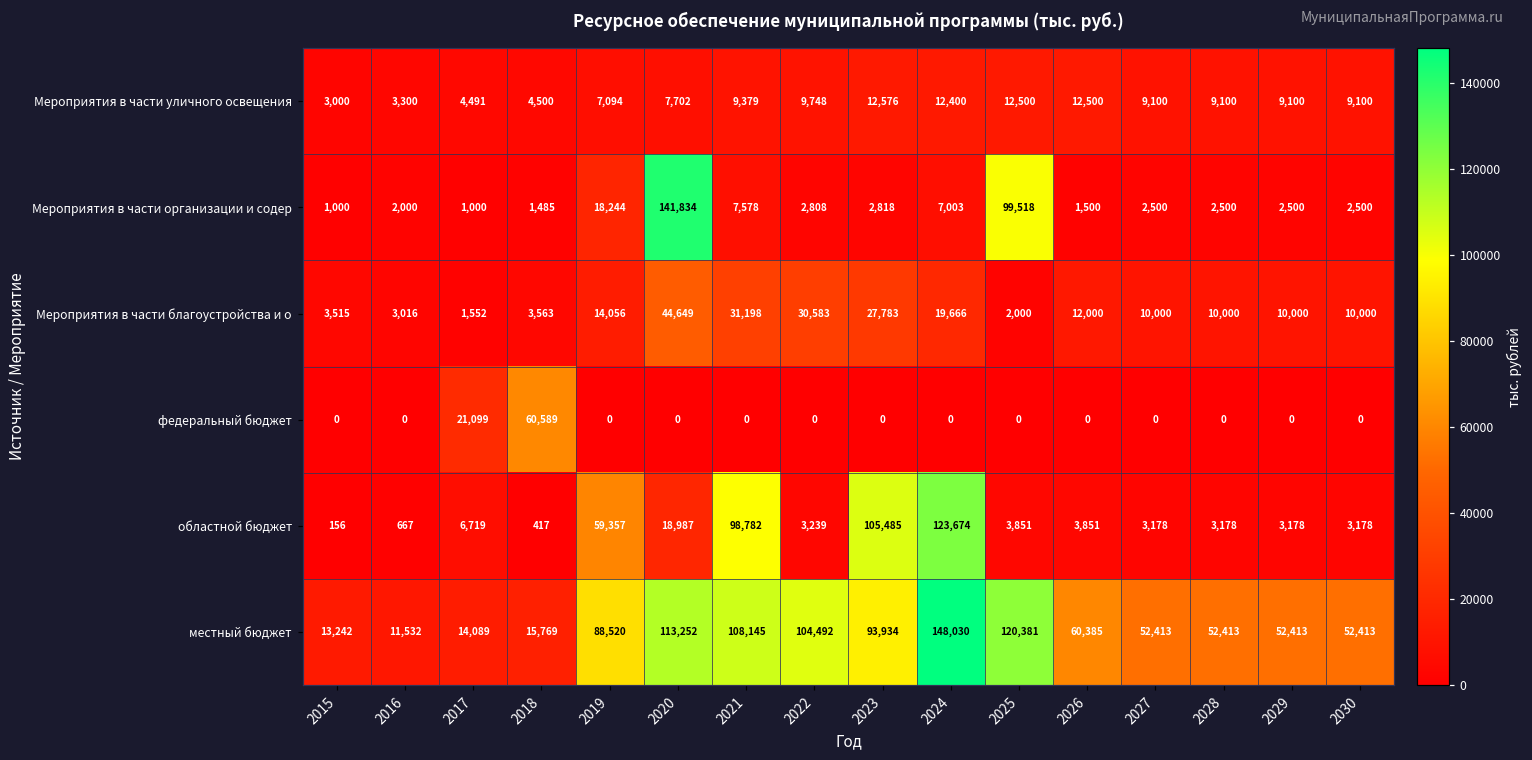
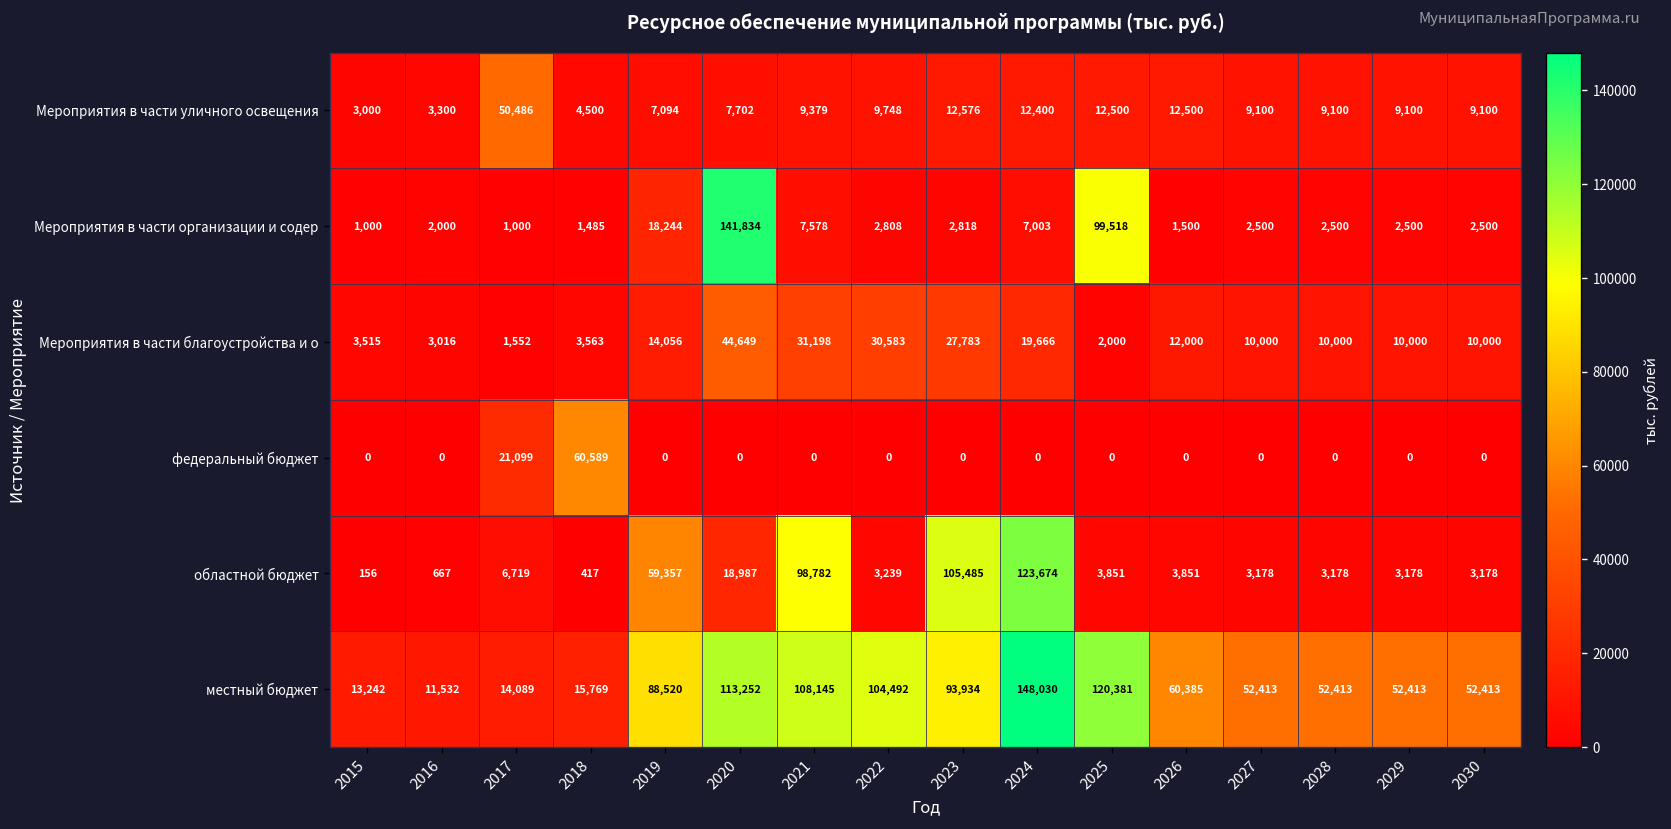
Мероприятия в части уличного освещения, 2017: 4,491 -> 50,486
